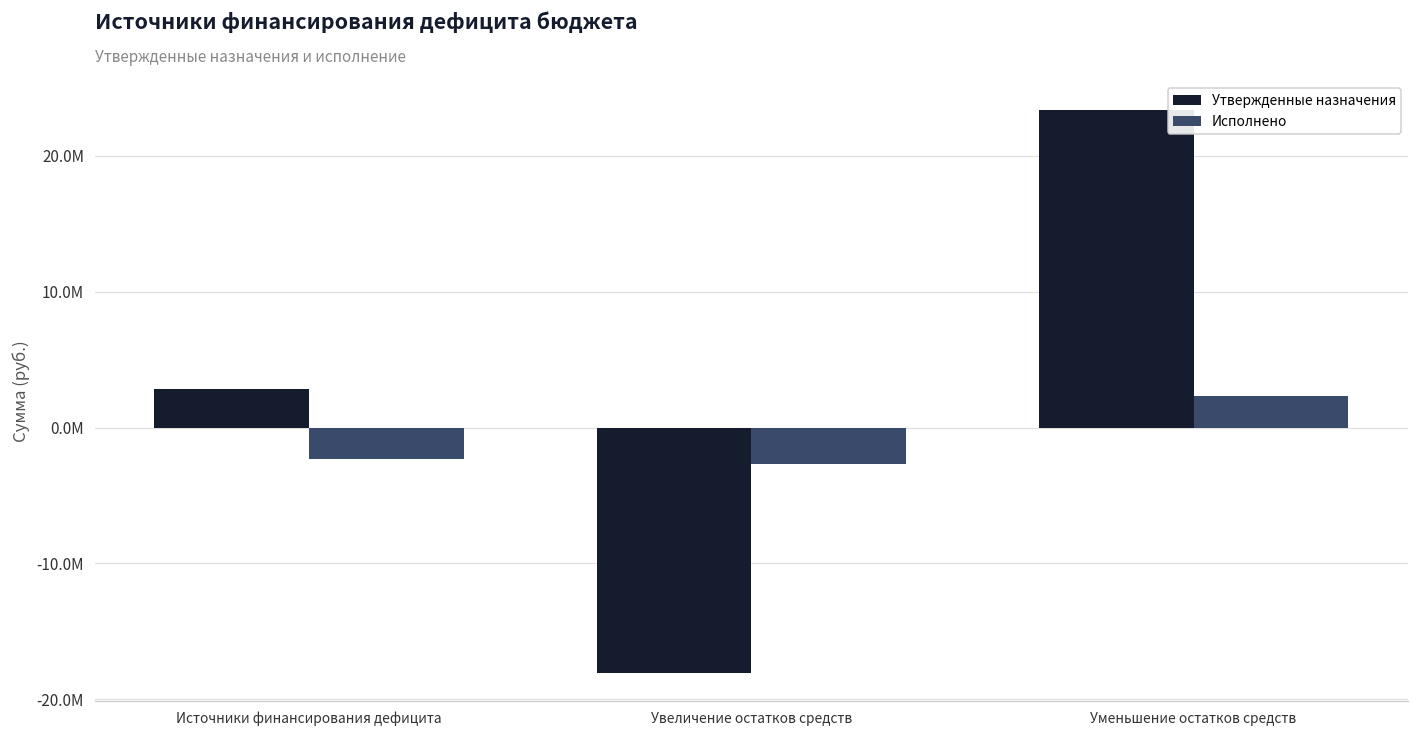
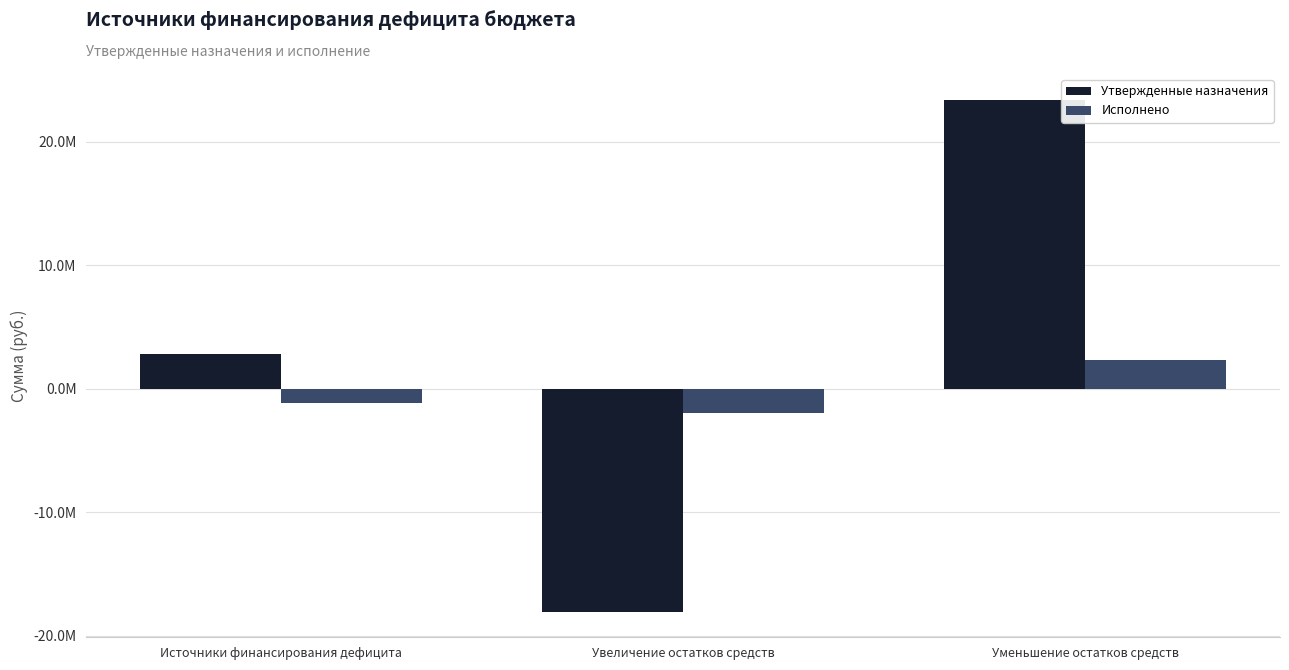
Исполнено, Источники финансирования дефицита: -2300000 -> -1100000
Исполнено, Увеличение остатков средств: -2700000 -> -1900000
